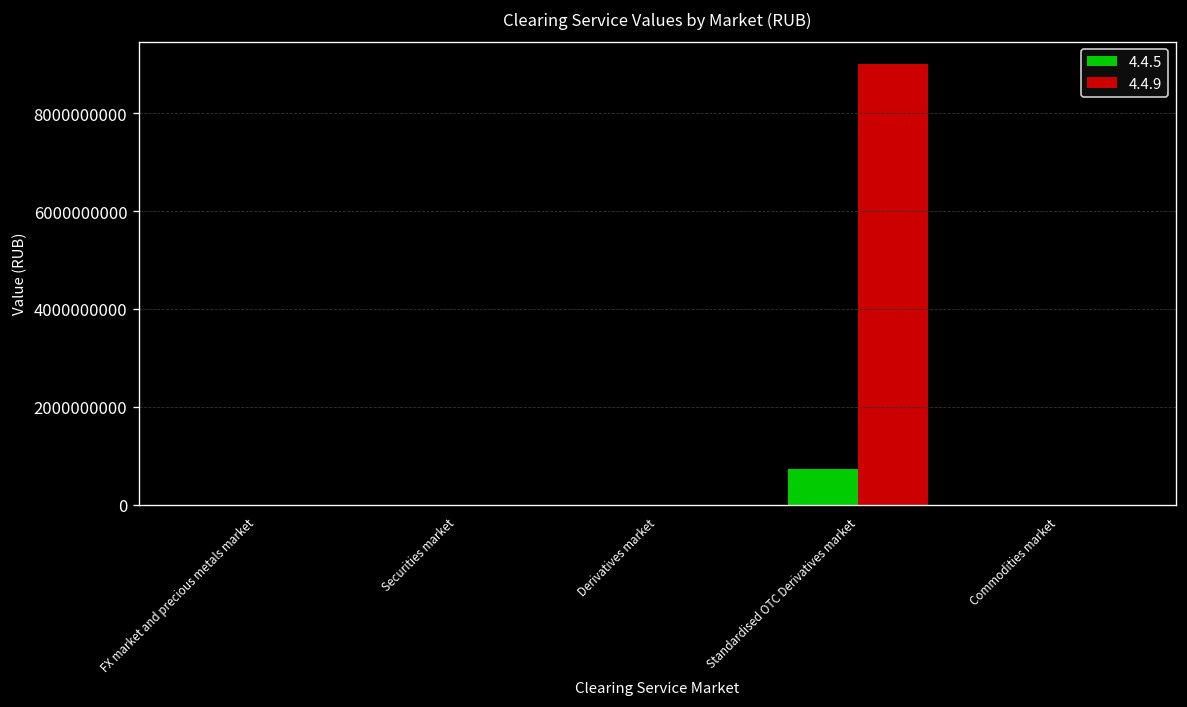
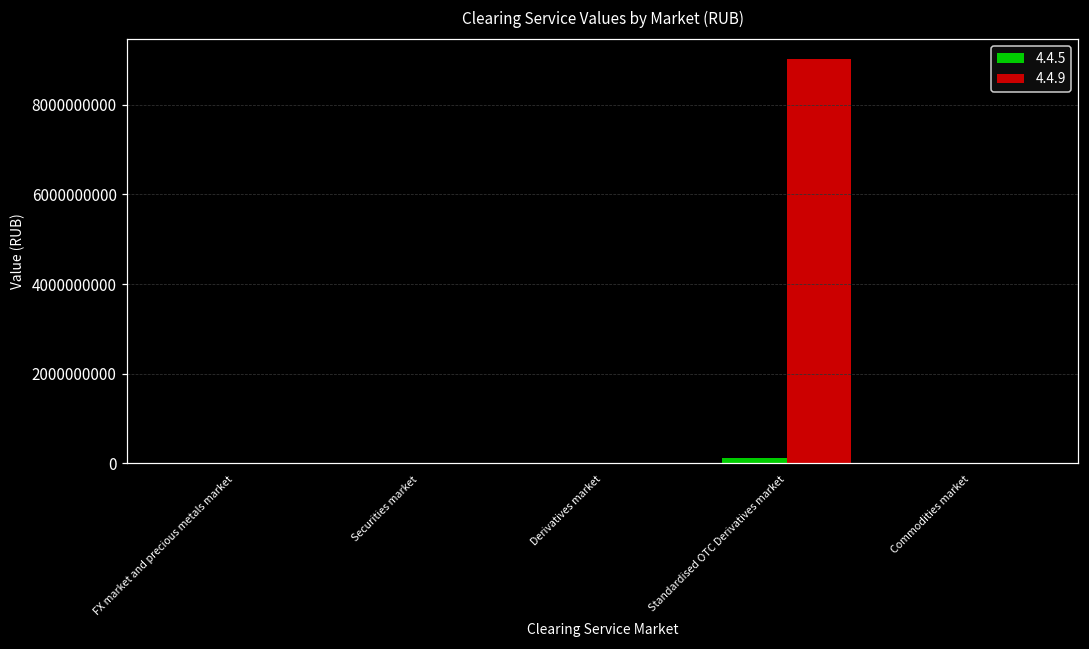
4.4.5, Standardised OTC Derivatives market: 700000000 -> 100000000
